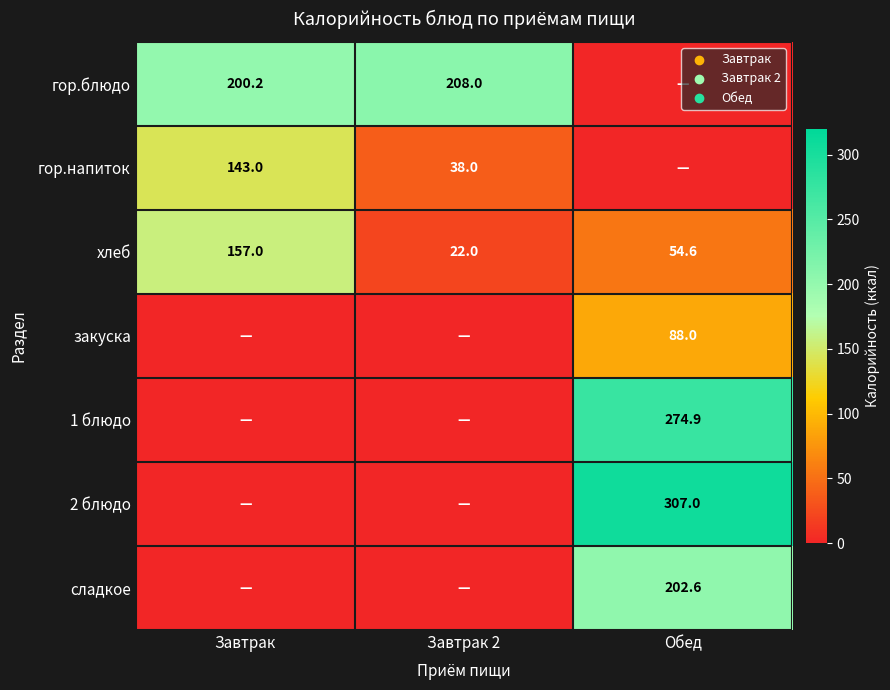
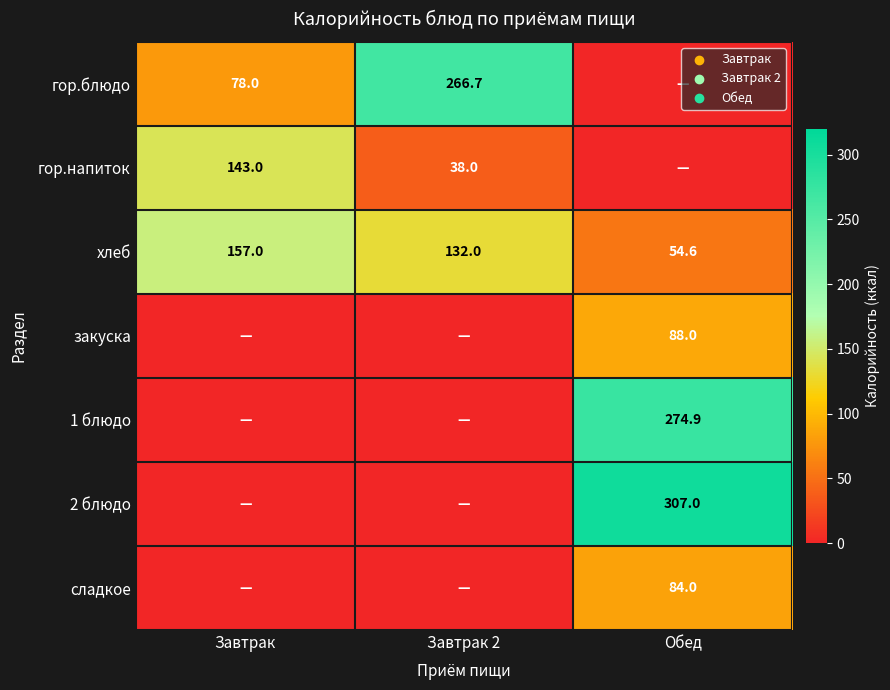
гор.блюдо, Завтрак: 200.2 -> 78.0
гор.блюдо, Завтрак 2: 208.0 -> 266.7
хлеб, Завтрак 2: 22.0 -> 132.0
сладкое, Обед: 202.6 -> 84.0
